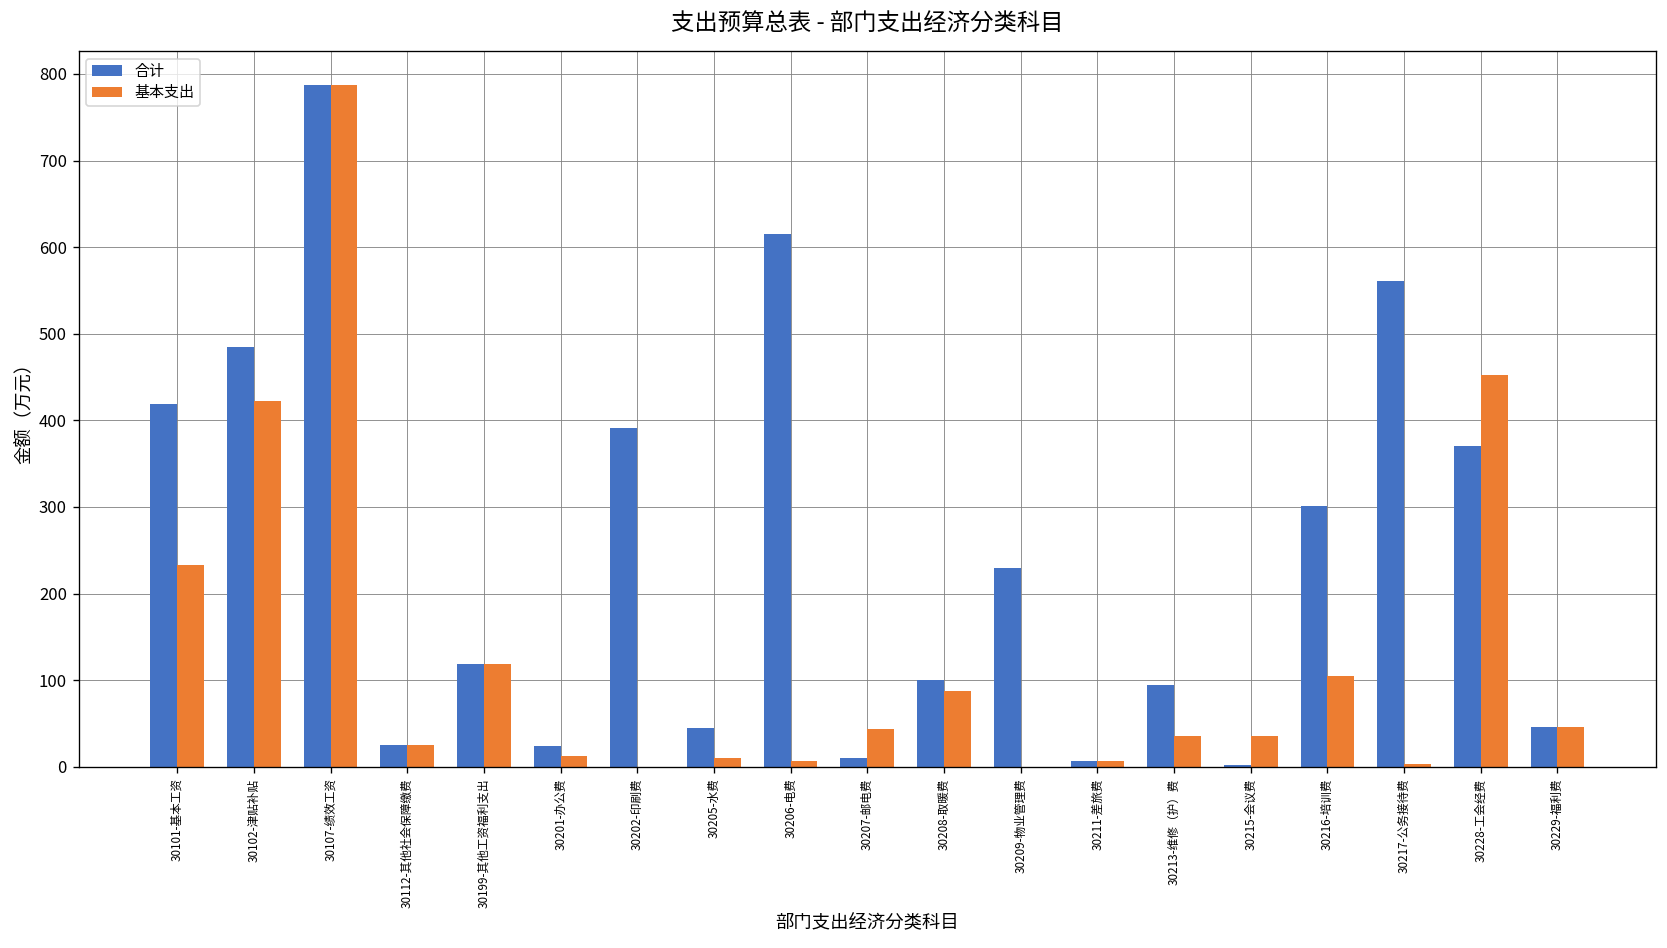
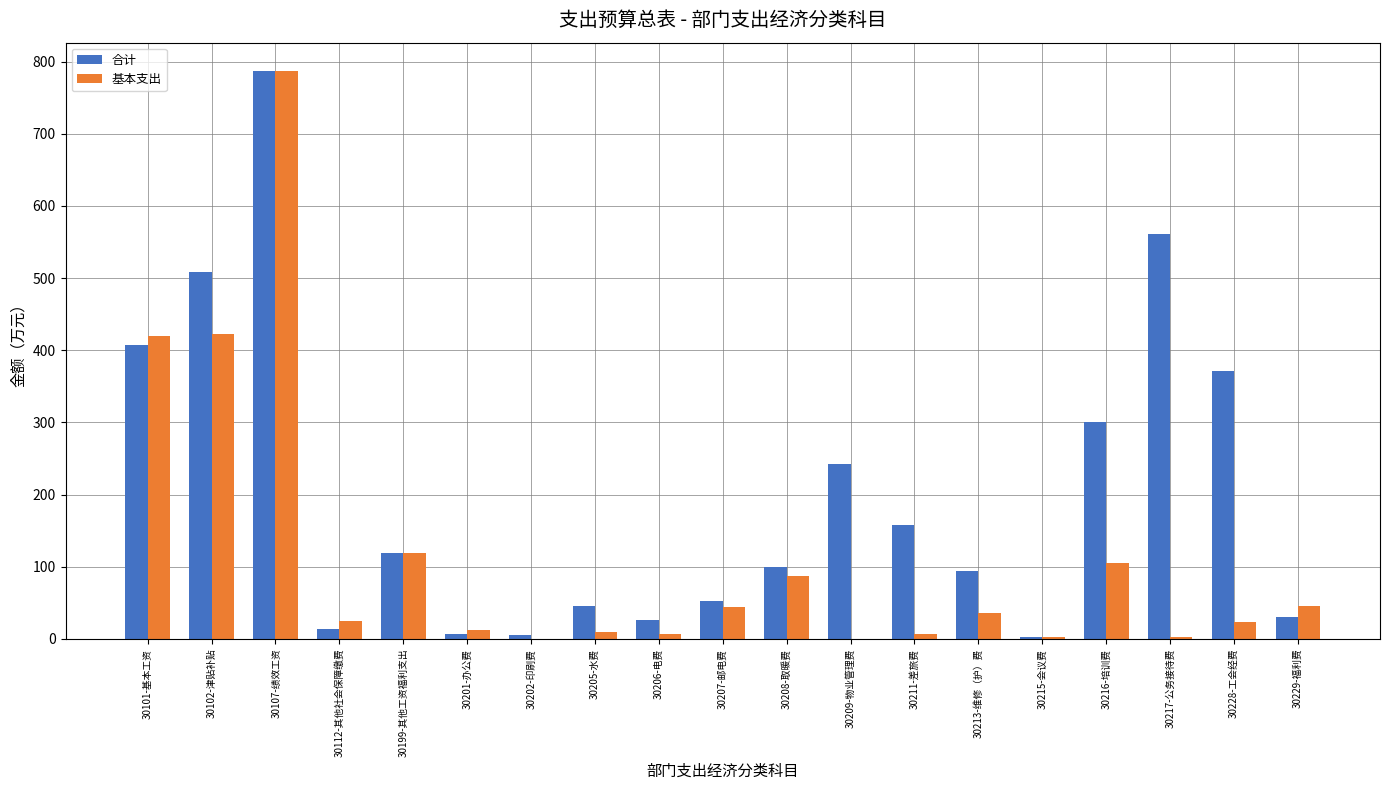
合计, 30101-基本工资: 420 -> 410
基本支出, 30101-基本工资: 230 -> 420
合计, 30102-津贴补贴: 480 -> 510
合计, 30112-其他社会保障缴费: 30 -> 10
合计, 30201-办公费: 20 -> 10
合计, 30202-印刷费: 390 -> 10
合计, 30206-电费: 620 -> 30
合计, 30207-邮电费: 10 -> 50
合计, 30209-物业管理费: 230 -> 240
合计, 30211-差旅费: 10 -> 160
基本支出, 30215-会议费: 40 -> 0
基本支出, 30228-工会经费: 450 -> 20
合计, 30229-福利费: 50 -> 30
